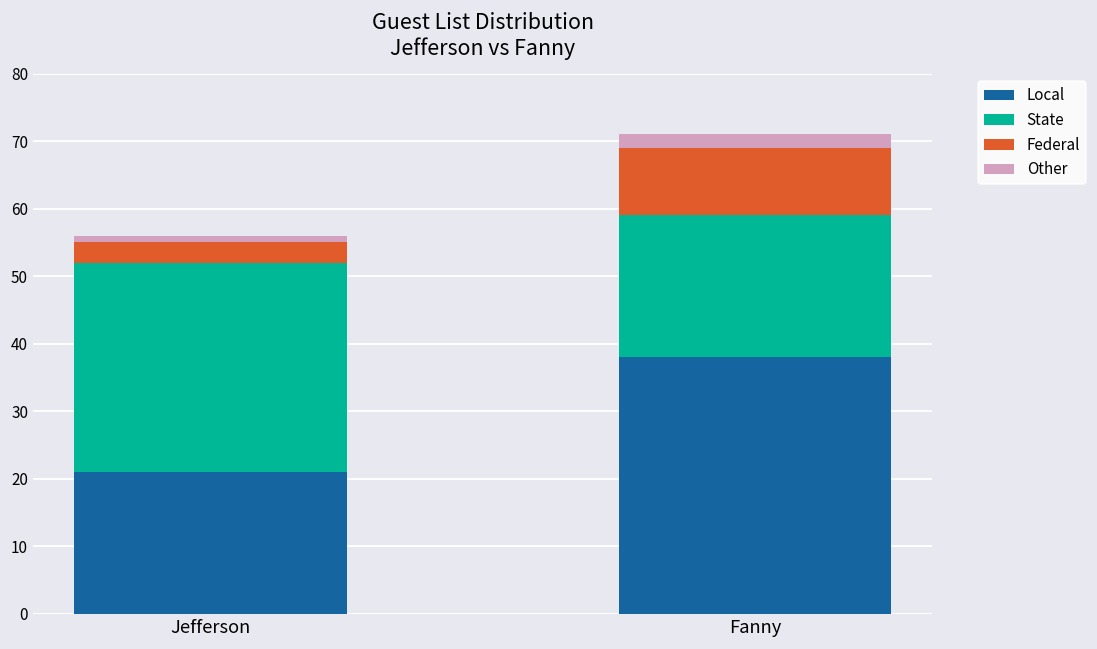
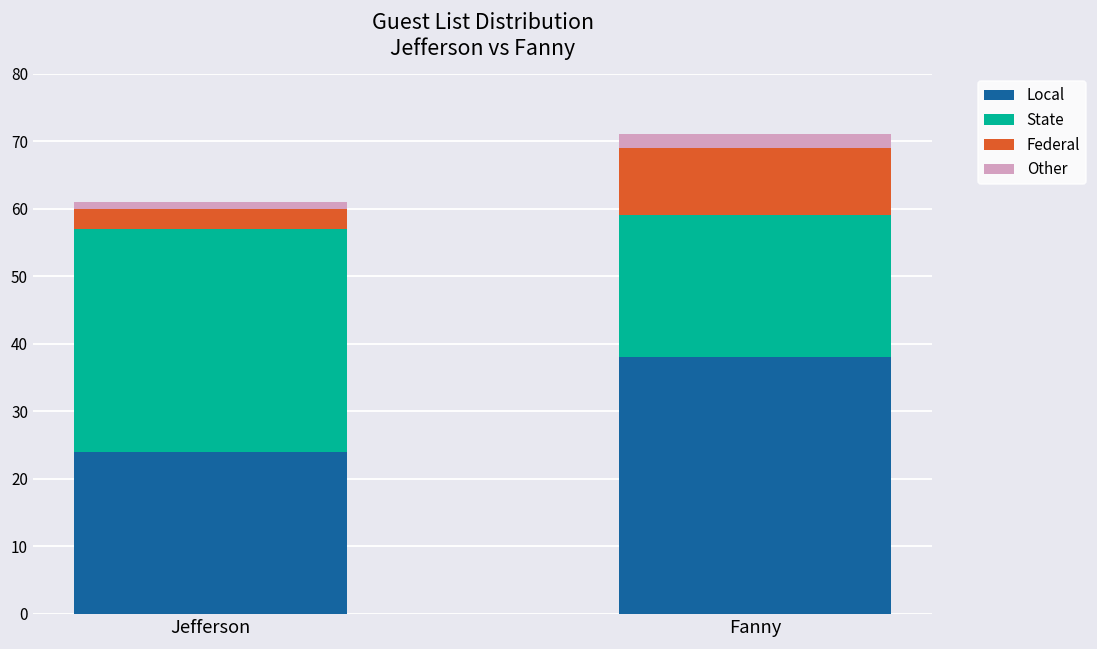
Local, Jefferson: 21 -> 24
State, Jefferson: 31 -> 33
